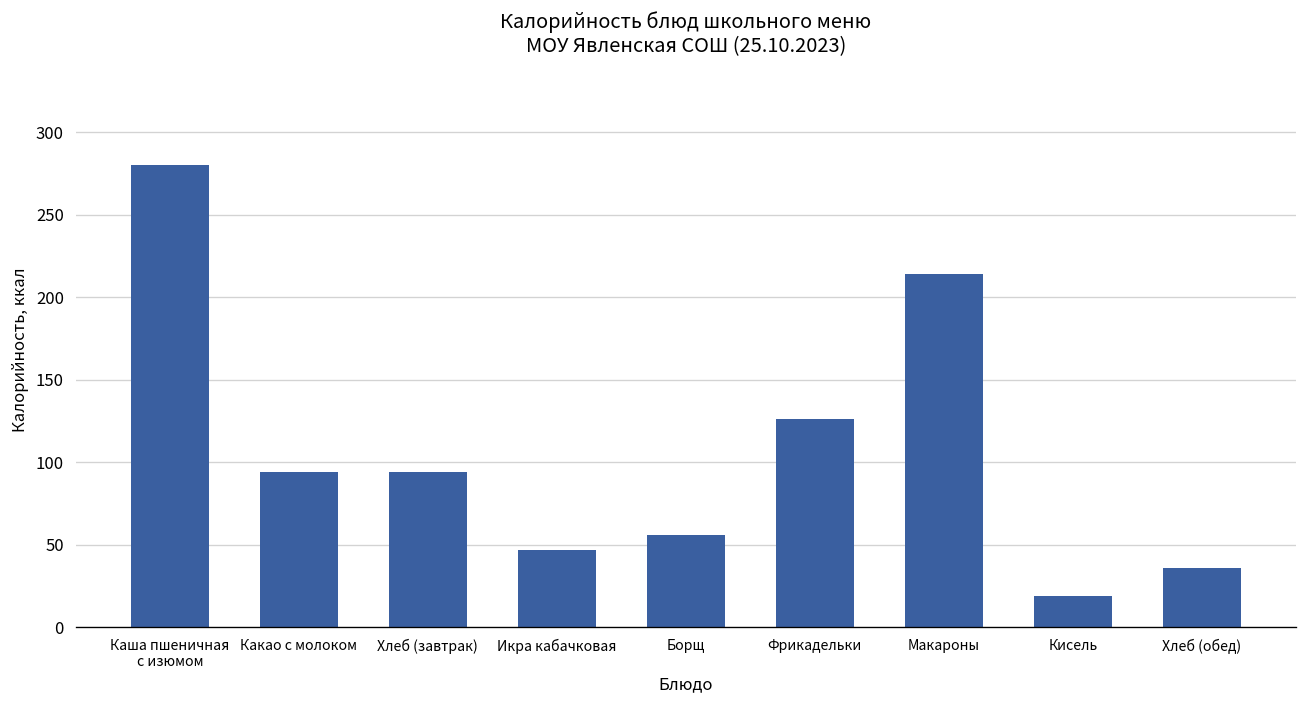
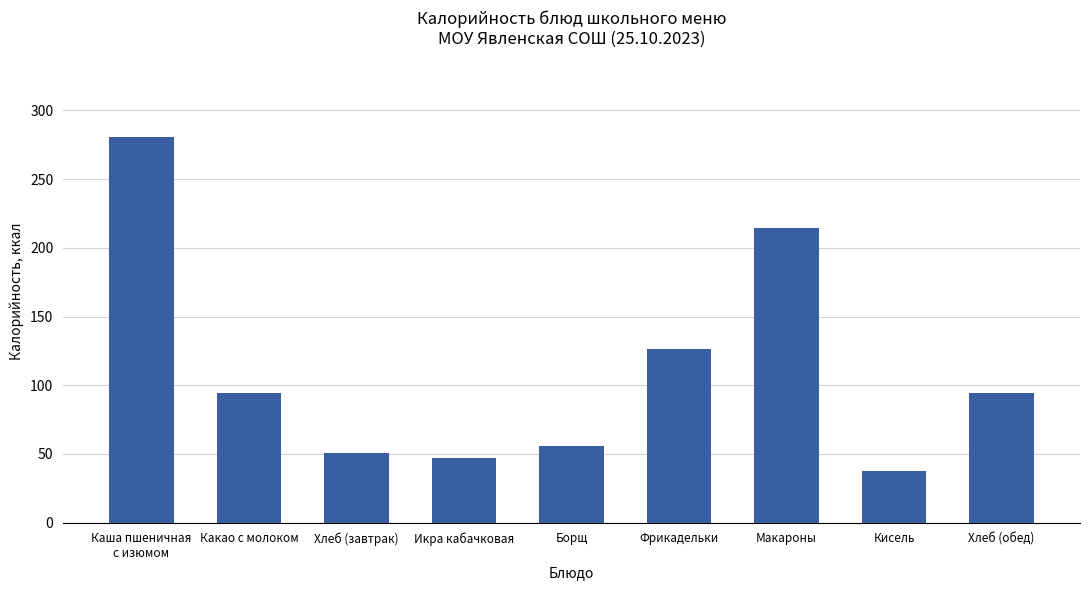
Хлеб (завтрак): 94 -> 51
Кисель: 19 -> 37
Хлеб (обед): 36 -> 94
